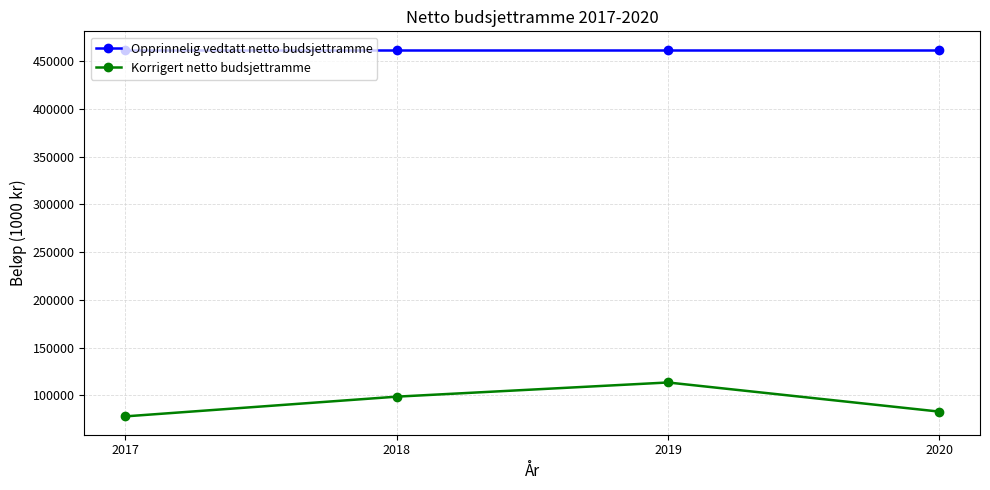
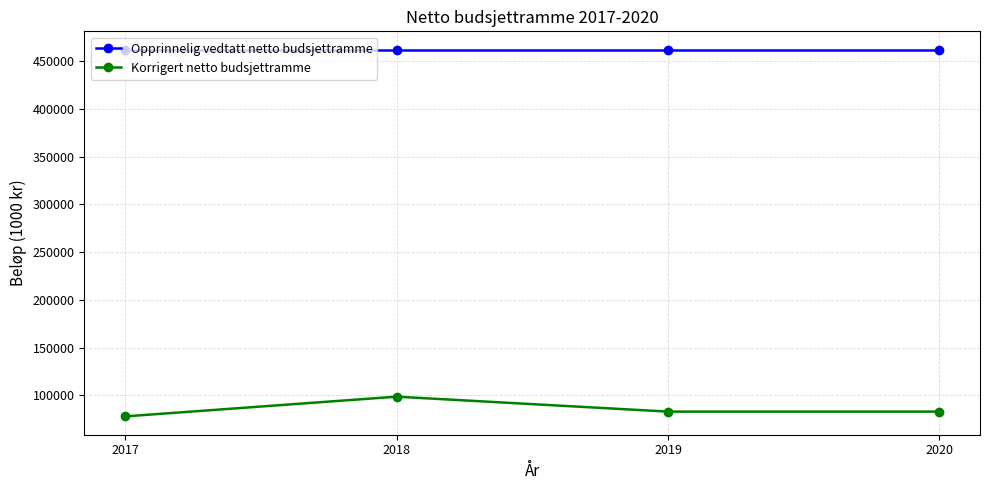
Korrigert netto budsjettramme, 2019: 110000 -> 80000
